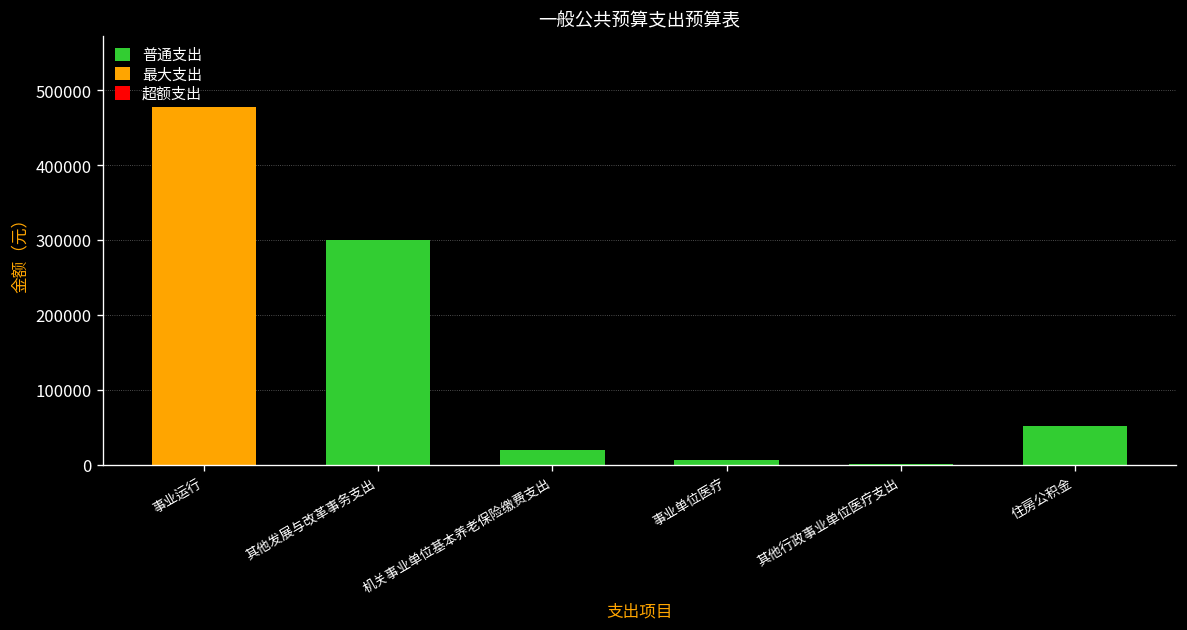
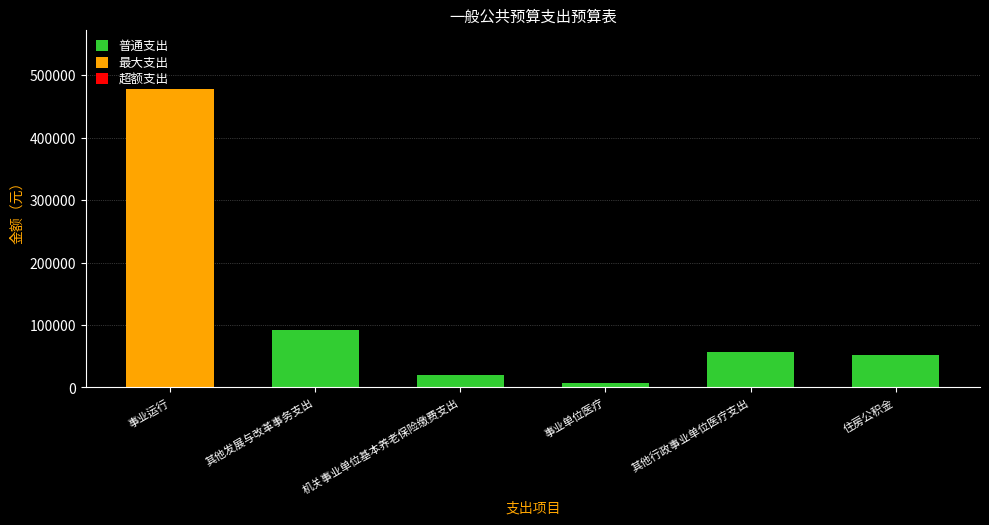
其他发展与改革事务支出: 300000 -> 90000
其他行政事业单位医疗支出: 0 -> 60000
